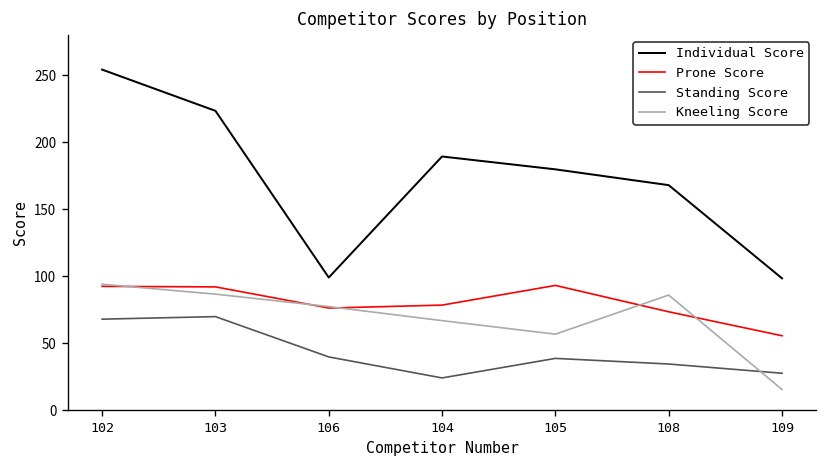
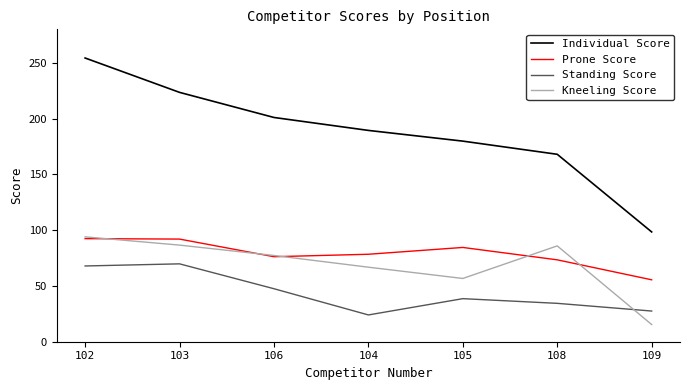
Individual Score, 106: 99 -> 201
Standing Score, 106: 40 -> 48
Prone Score, 105: 93 -> 85
